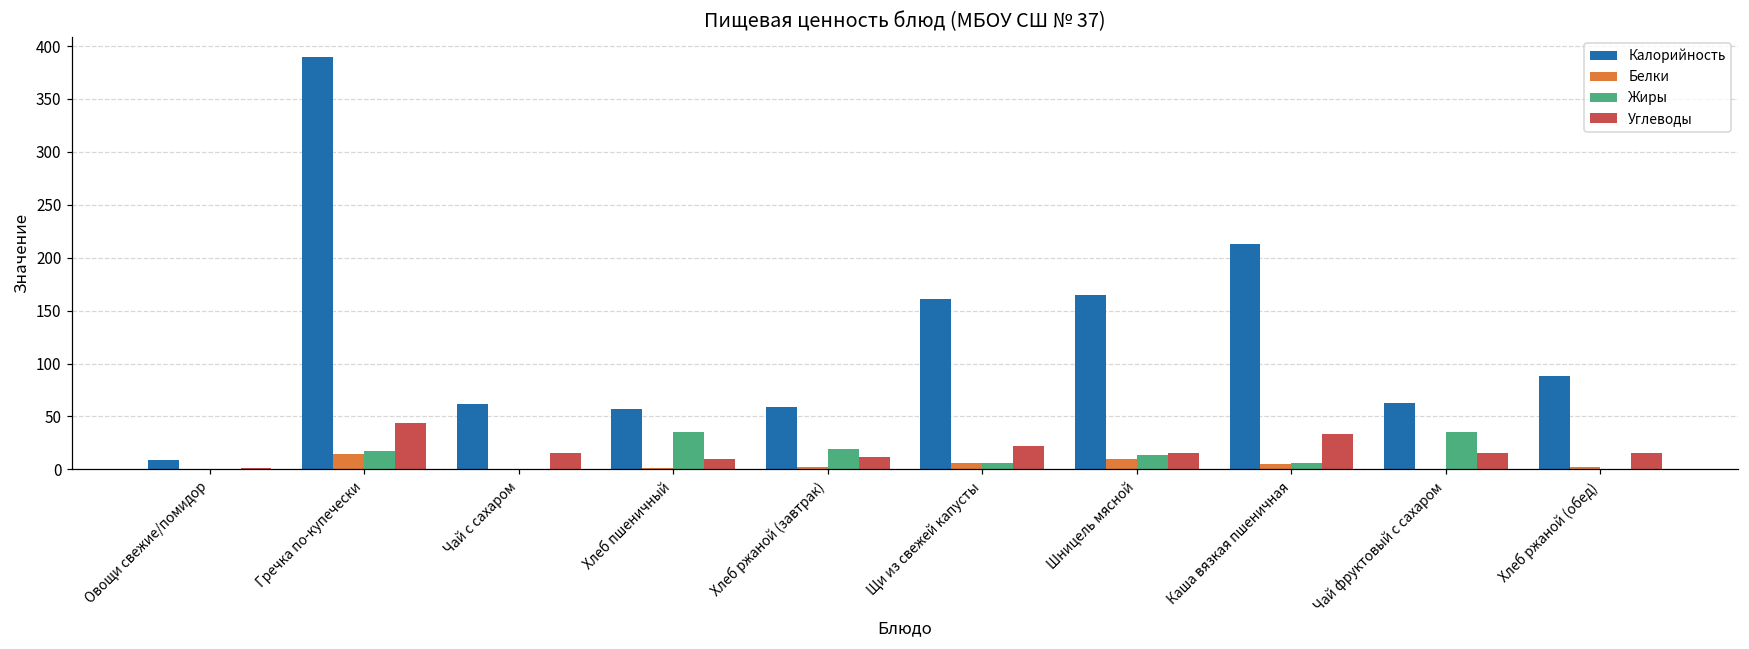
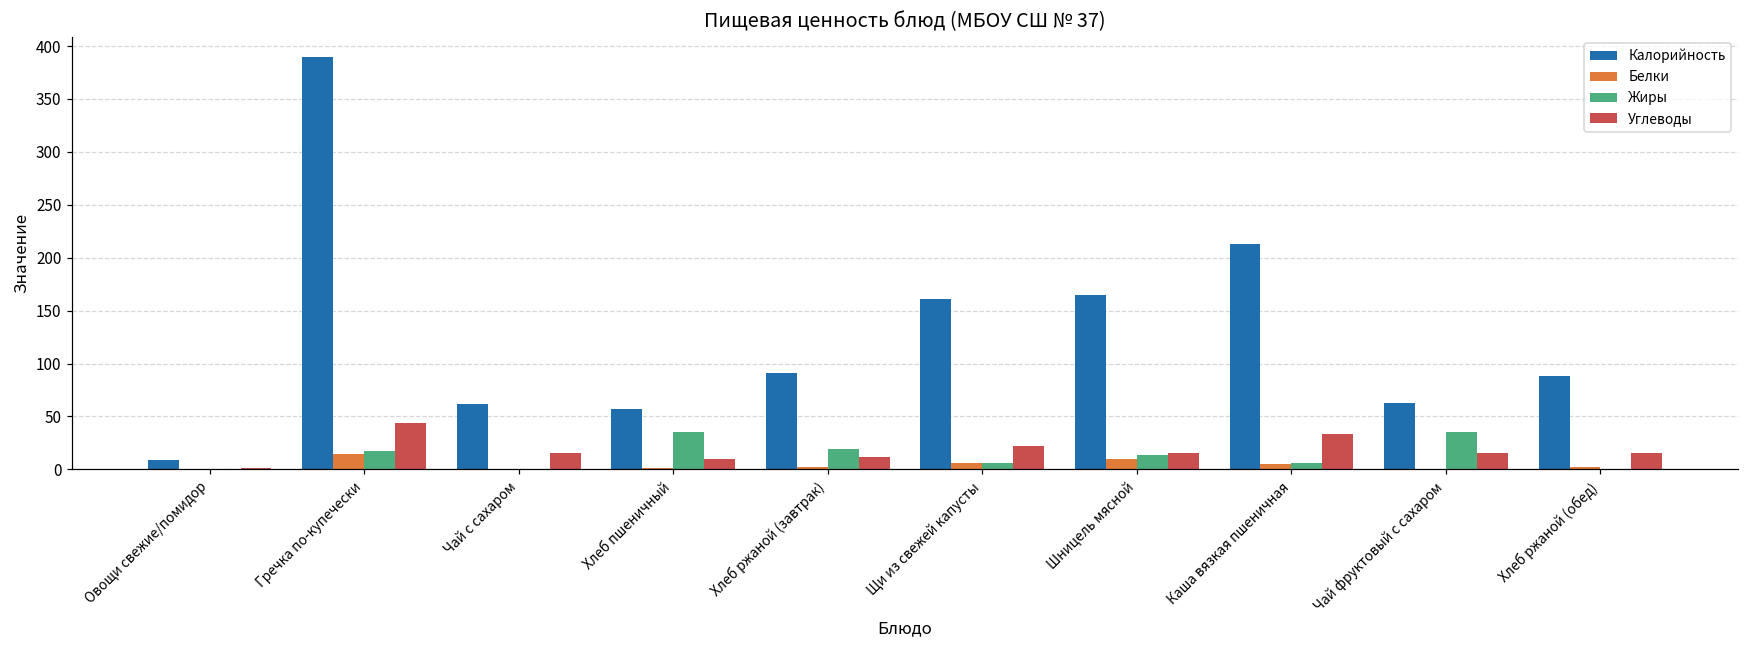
Калорийность, Хлеб ржаной (завтрак): 60 -> 90
